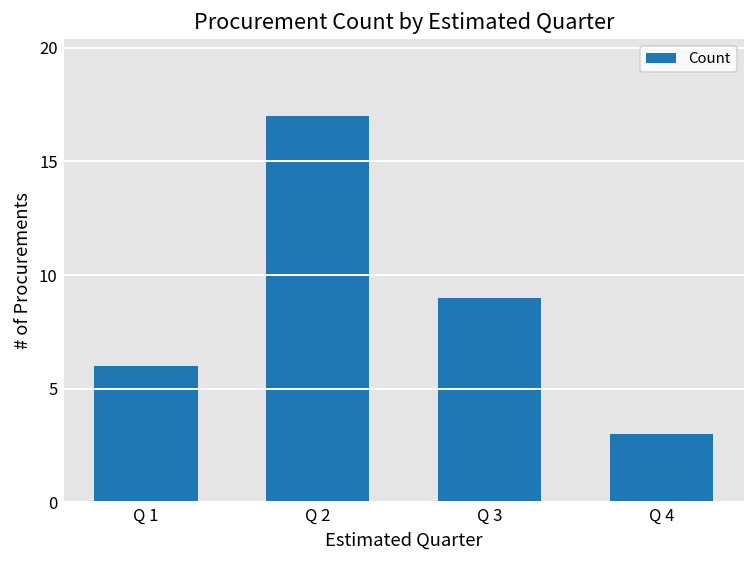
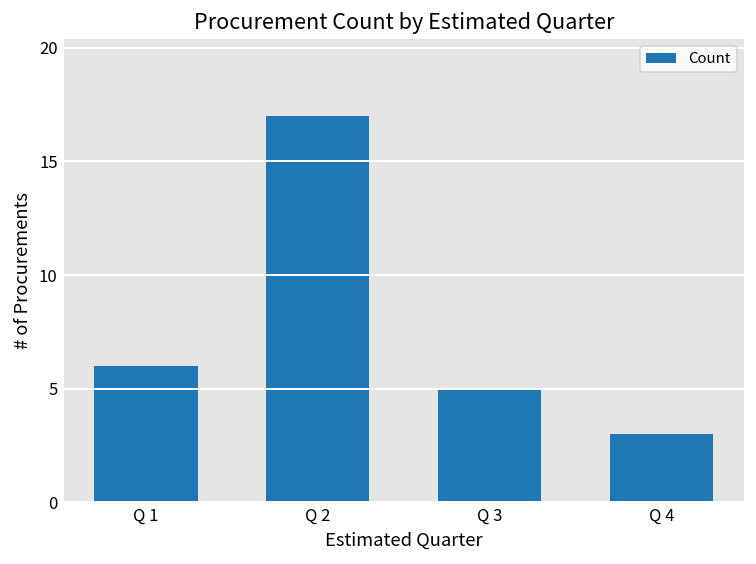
Q 3: 9 -> 5
